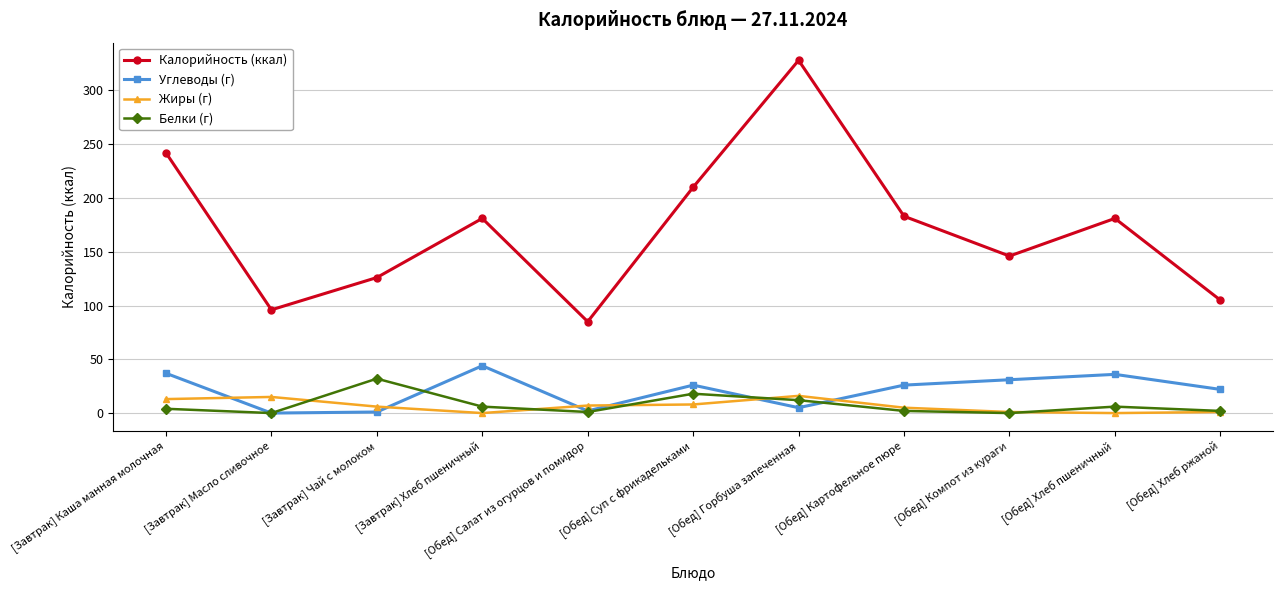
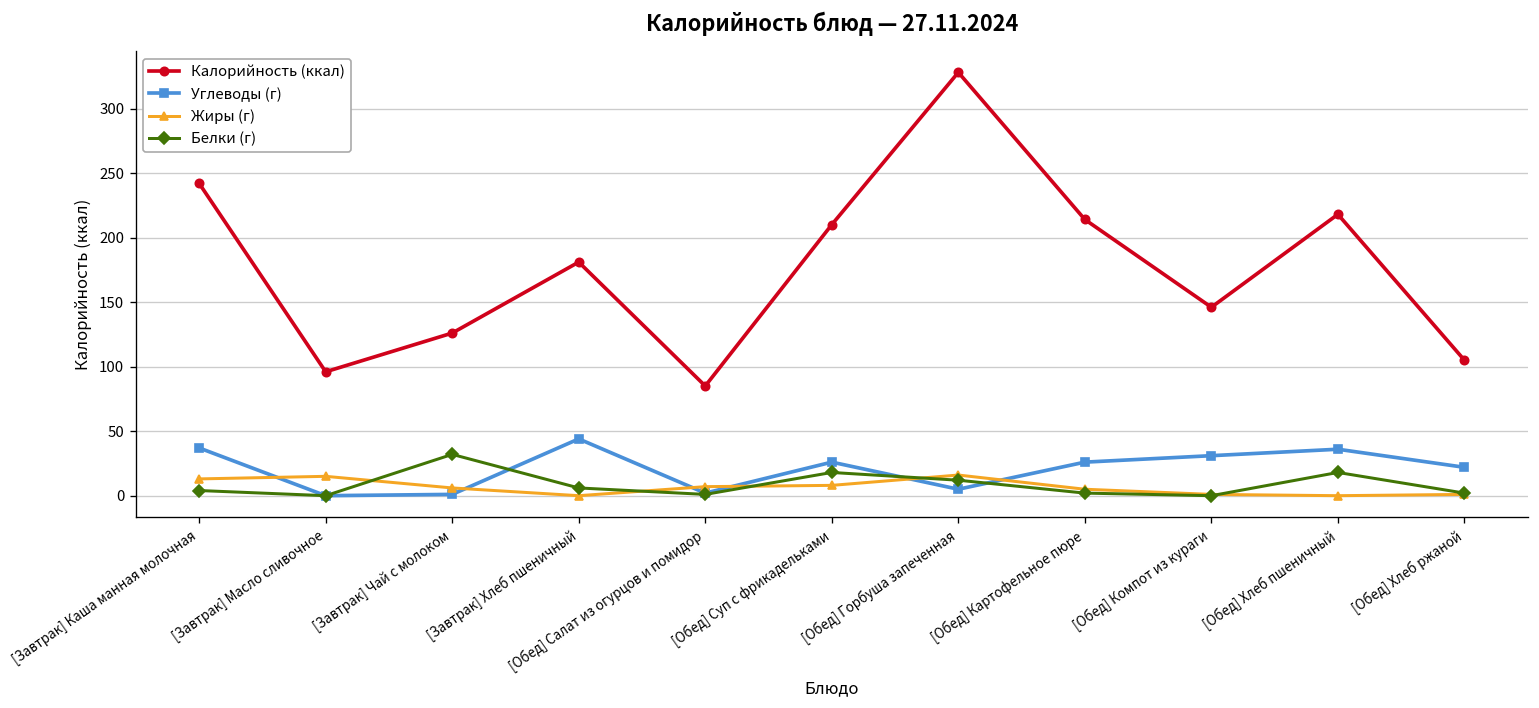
Калорийность (ккал), [Обед] Картофельное пюре: 183 -> 214
Калорийность (ккал), [Обед] Хлеб пшеничный: 181 -> 218
Белки (г), [Обед] Хлеб пшеничный: 6 -> 18
